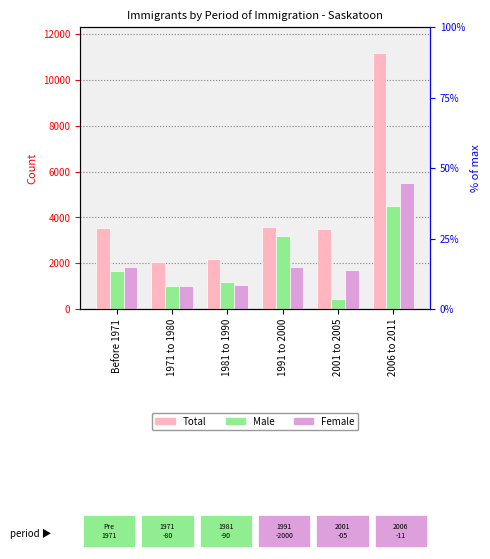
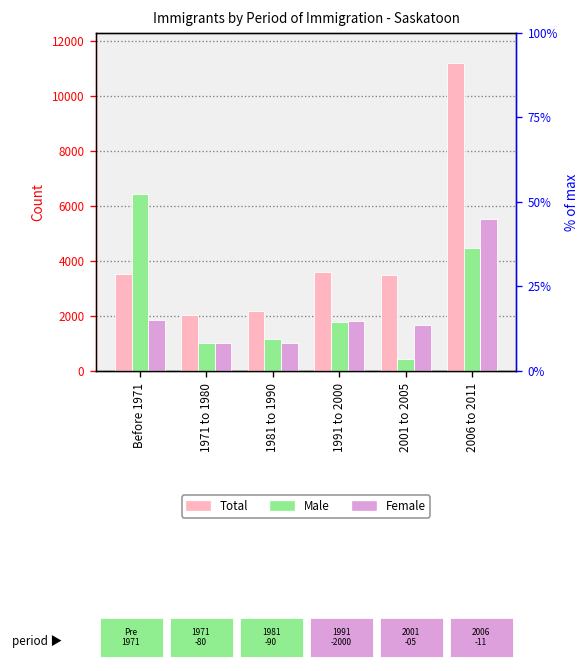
Male, Before 1971: 1700 -> 6500
Male, 1991 to 2000: 3200 -> 1800
